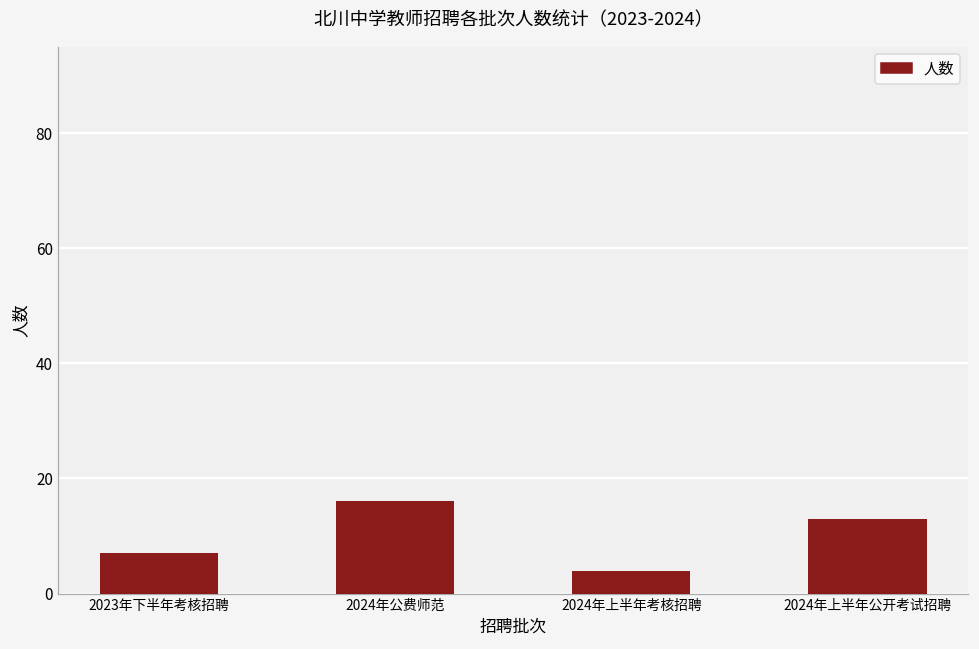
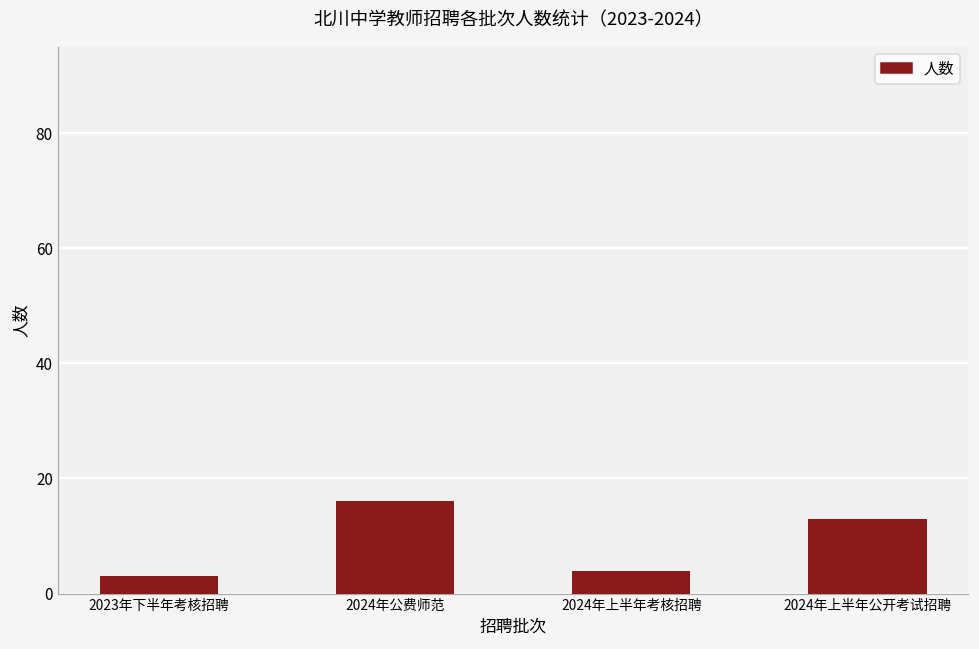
2023年下半年考核招聘: 7 -> 3
